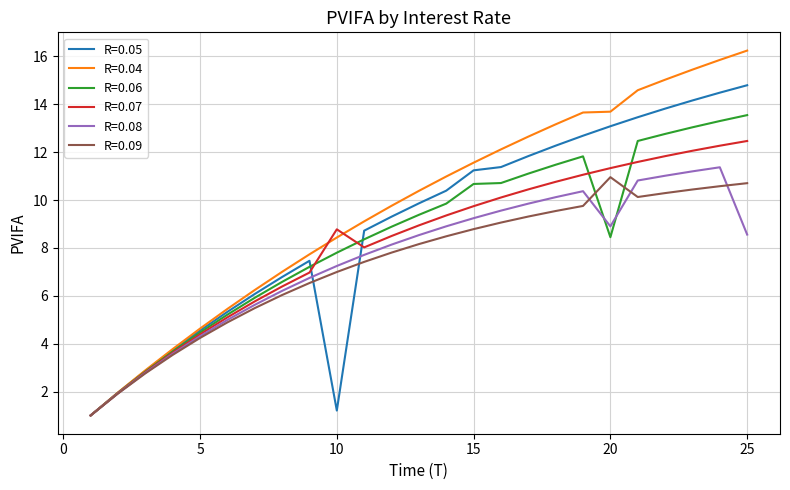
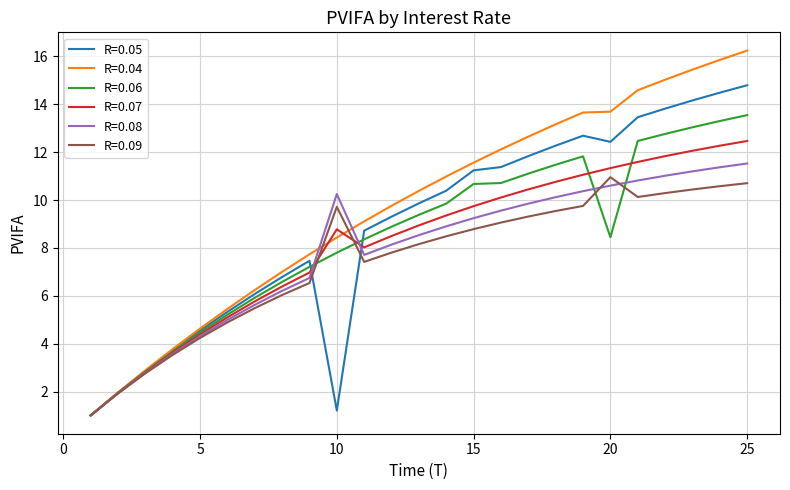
R=0.08, 10: 7.2 -> 10.3
R=0.09, 10: 7.0 -> 9.7
R=0.05, 20: 13.1 -> 12.4
R=0.08, 20: 8.9 -> 10.6
R=0.08, 25: 8.6 -> 11.5
